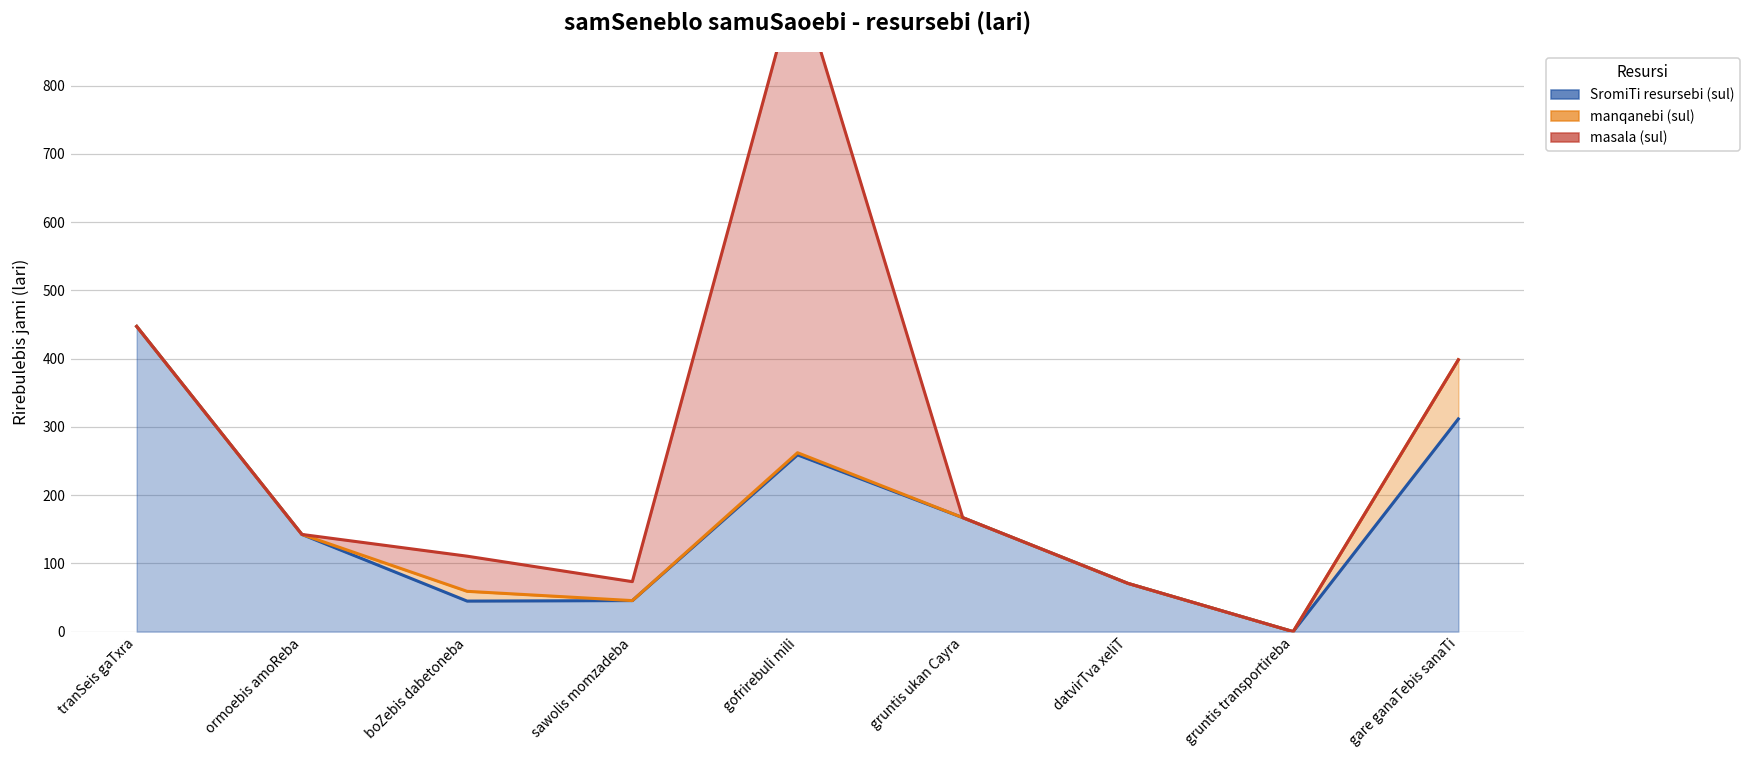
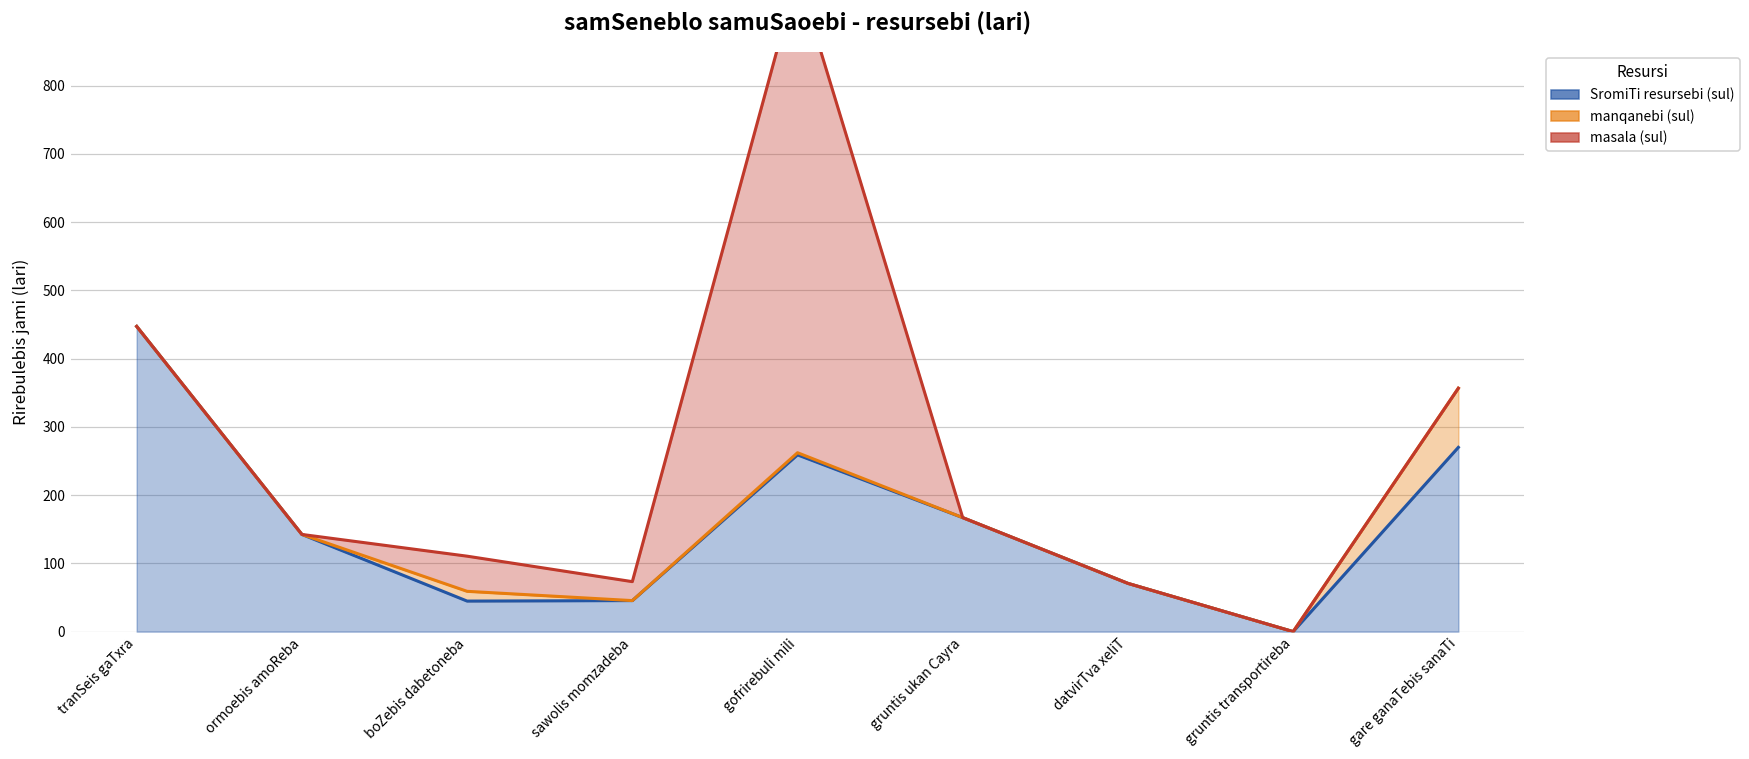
SromiTi resursebi (sul), gare ganaTebis sanaTi: 310 -> 270
